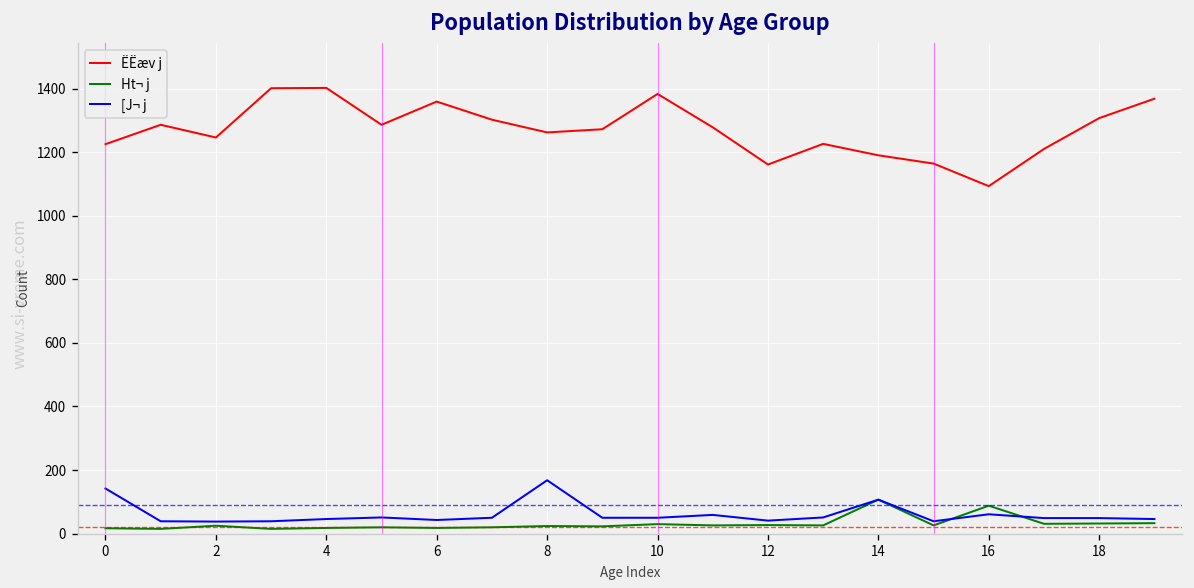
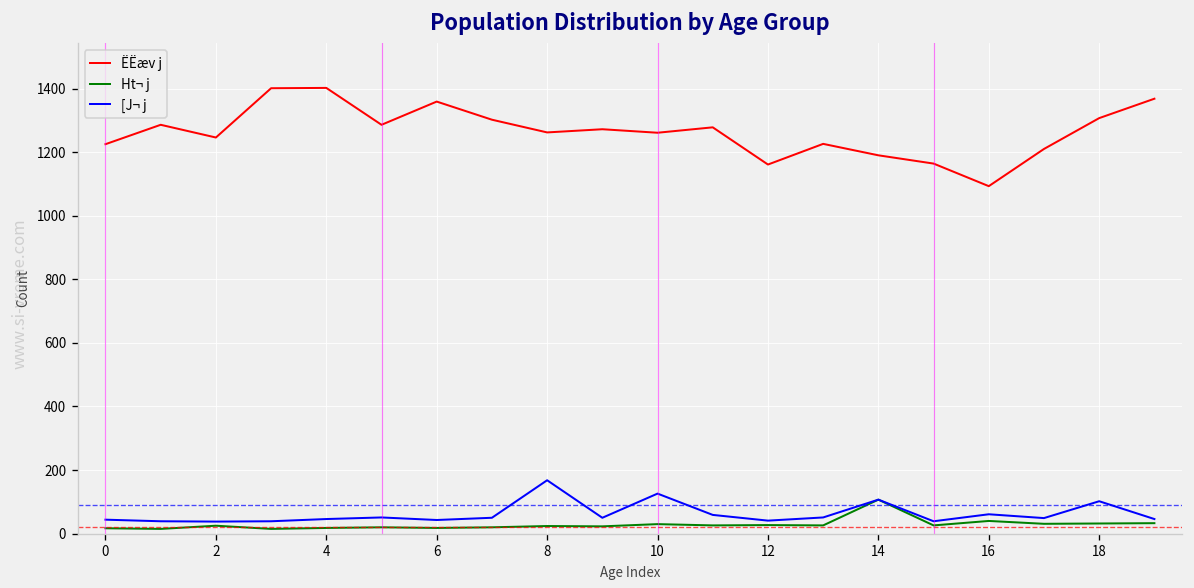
[J¬ j, 0: 140 -> 40
ËËæv j, 10: 1380 -> 1260
[J¬ j, 10: 50 -> 130
Ht¬ j, 16: 90 -> 40
[J¬ j, 18: 50 -> 100
